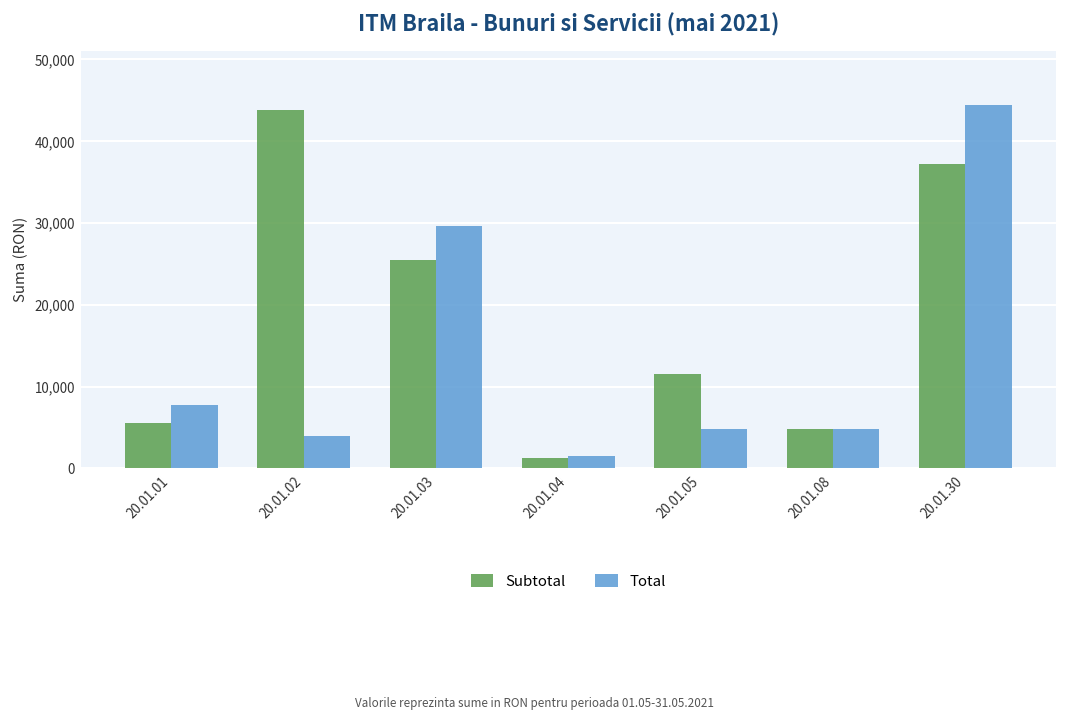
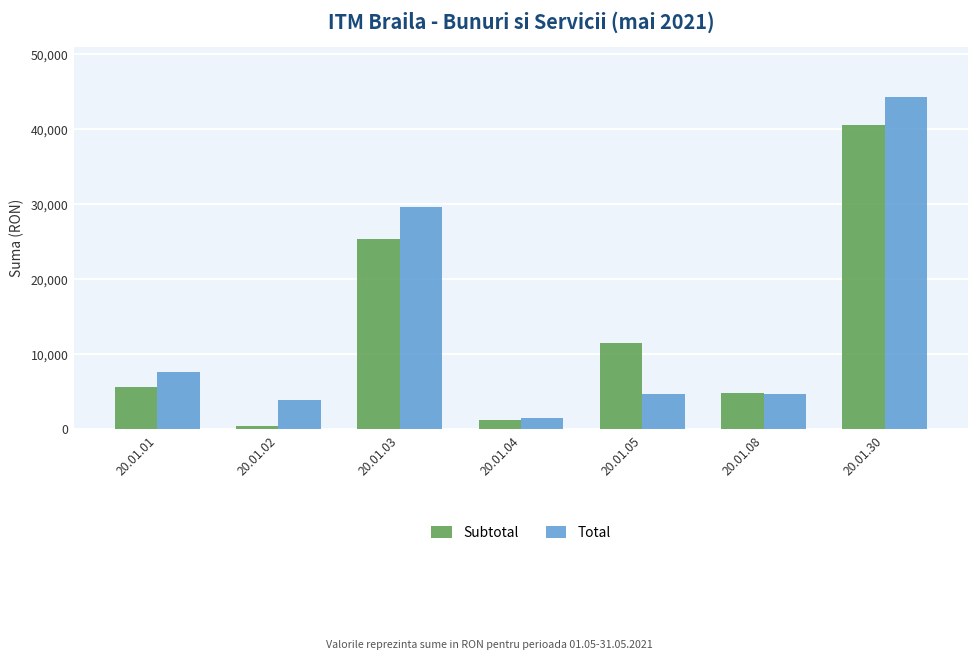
Subtotal, 20.01.02: 44,000 -> 0
Subtotal, 20.01.30: 37,000 -> 41,000
